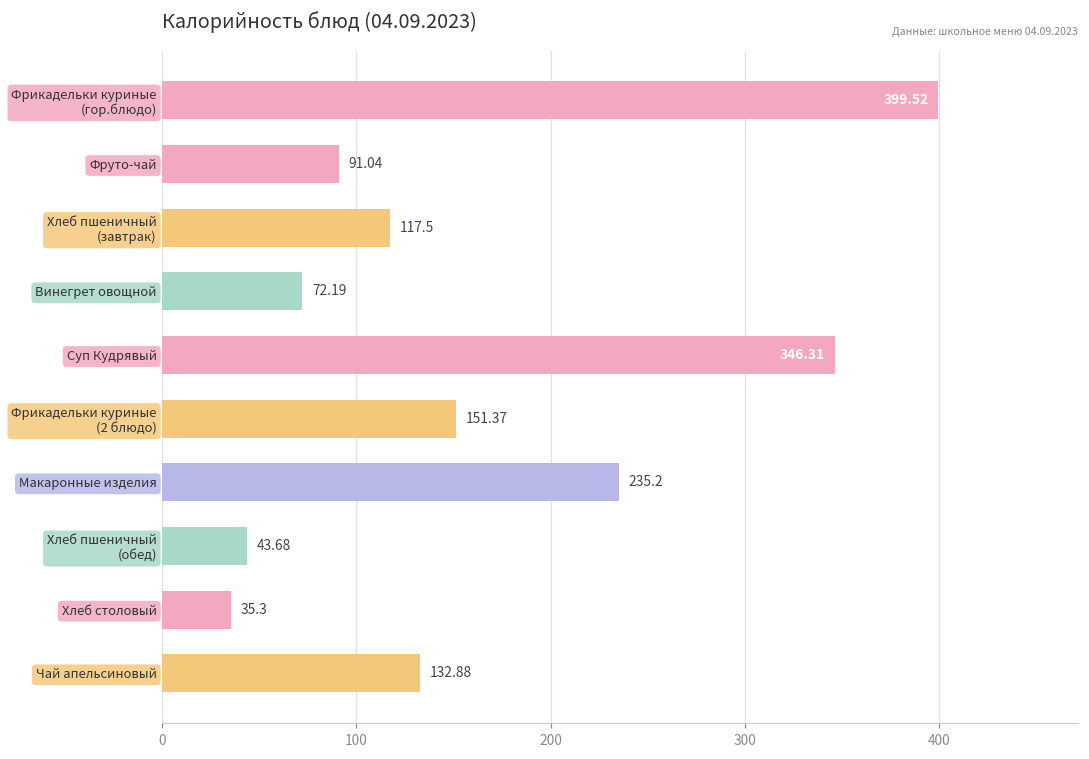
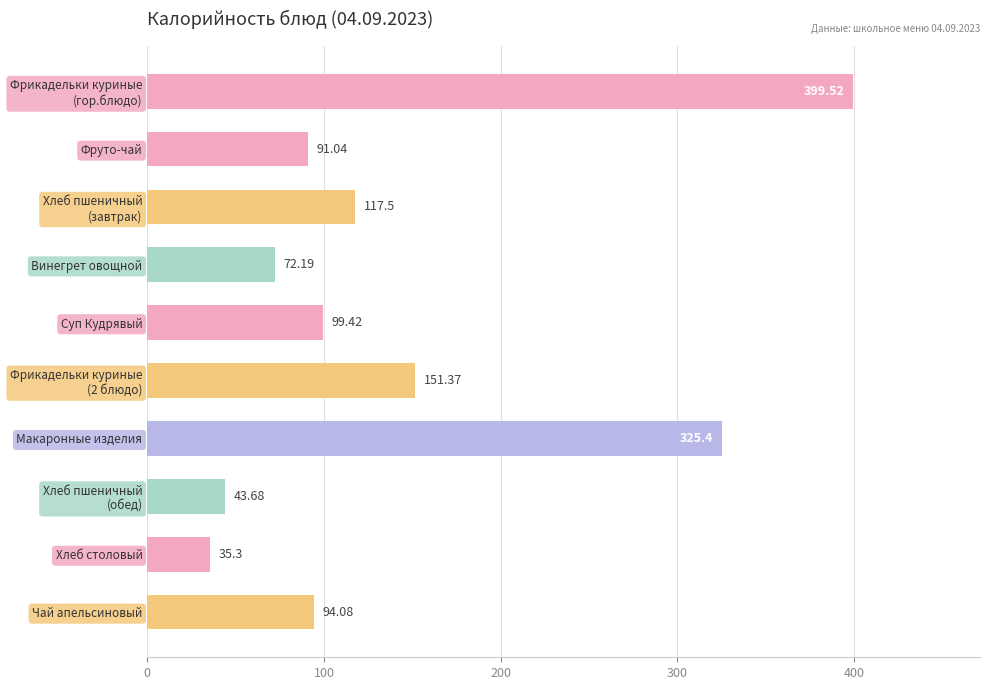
Суп Кудрявый: 346.31 -> 99.42
Макаронные изделия: 235.2 -> 325.4
Чай апельсиновый: 132.88 -> 94.08
